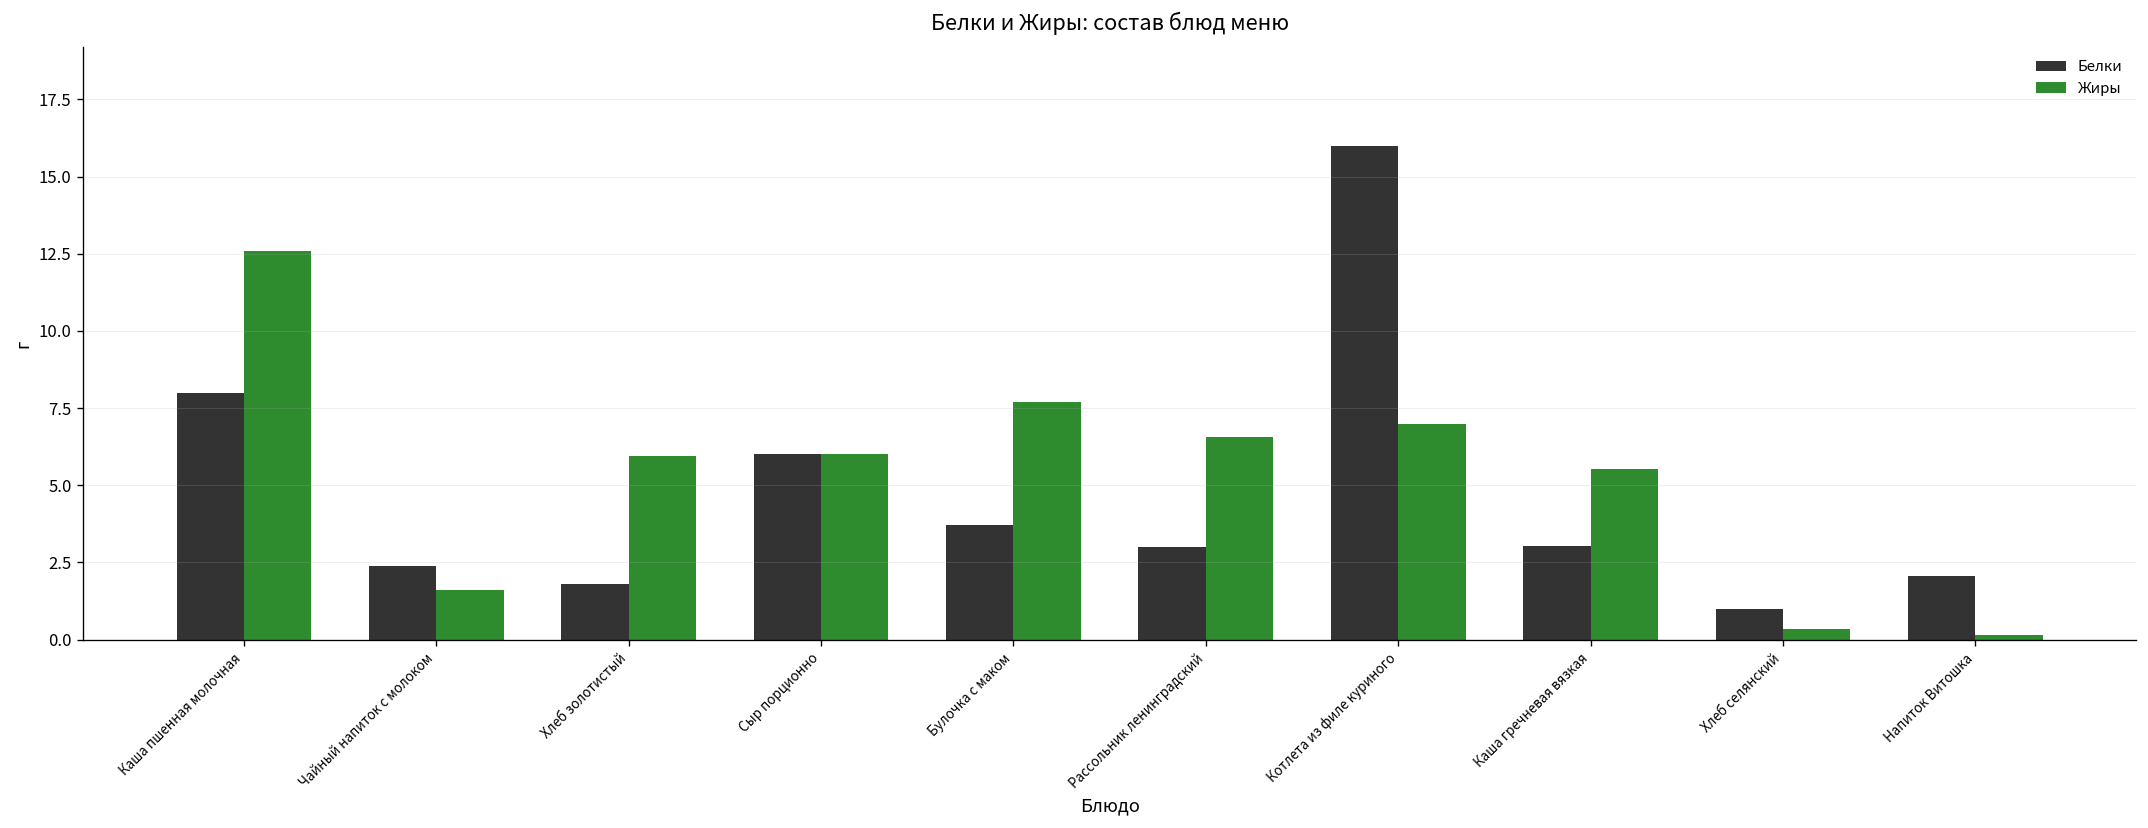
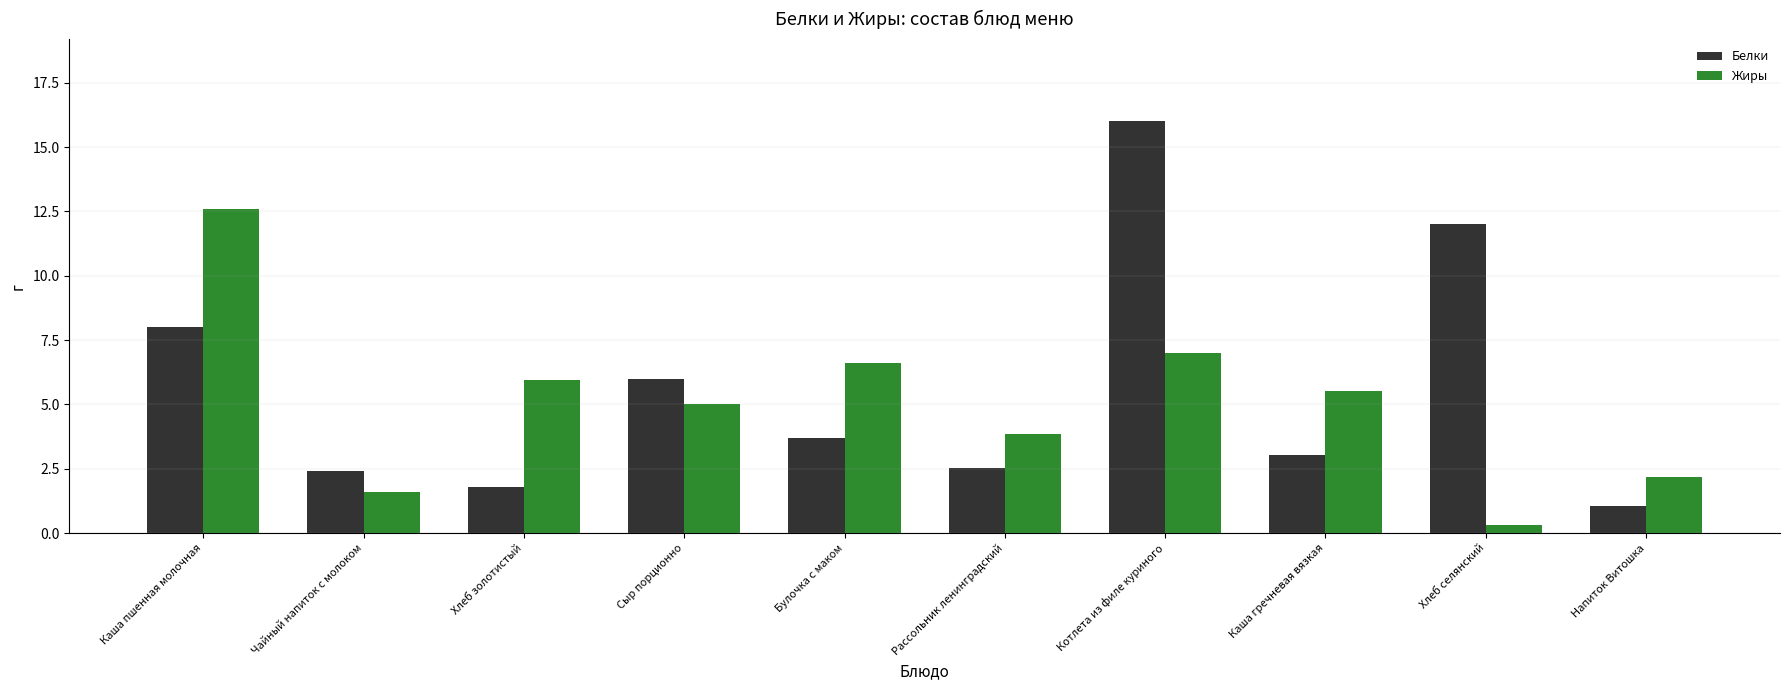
Жиры, Сыр порционно: 6 -> 5
Жиры, Булочка с маком: 7.7 -> 6.6
Белки, Рассольник ленинградский: 3.0 -> 2.5
Жиры, Рассольник ленинградский: 6.6 -> 3.9
Белки, Хлеб селянский: 1 -> 12
Белки, Напиток Витошка: 2.1 -> 1.1
Жиры, Напиток Витошка: 0.1 -> 2.2
